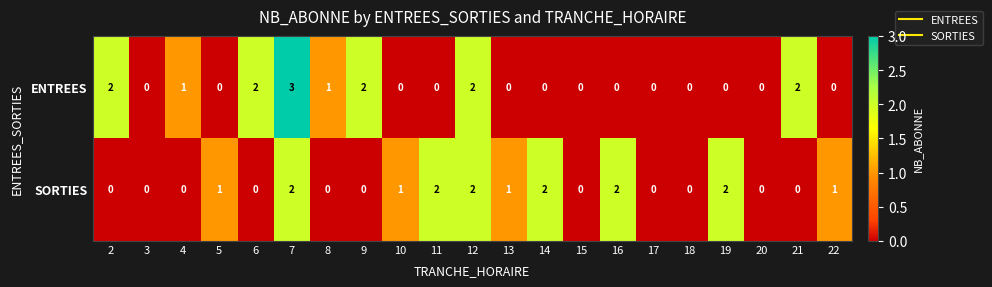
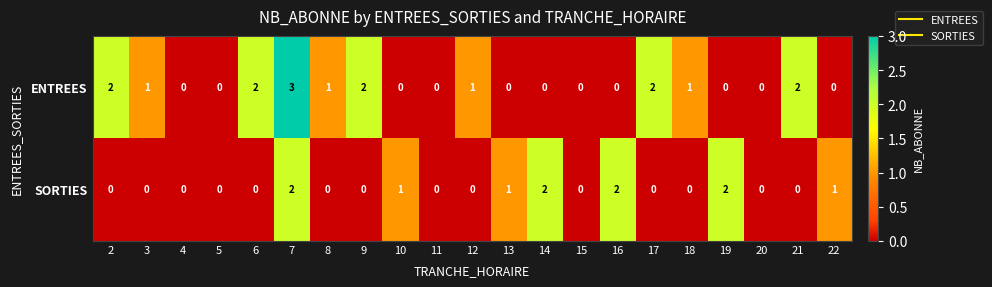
ENTREES, 3: 0 -> 1
ENTREES, 4: 1 -> 0
ENTREES, 12: 2 -> 1
ENTREES, 17: 0 -> 2
ENTREES, 18: 0 -> 1
SORTIES, 5: 1 -> 0
SORTIES, 11: 2 -> 0
SORTIES, 12: 2 -> 0
